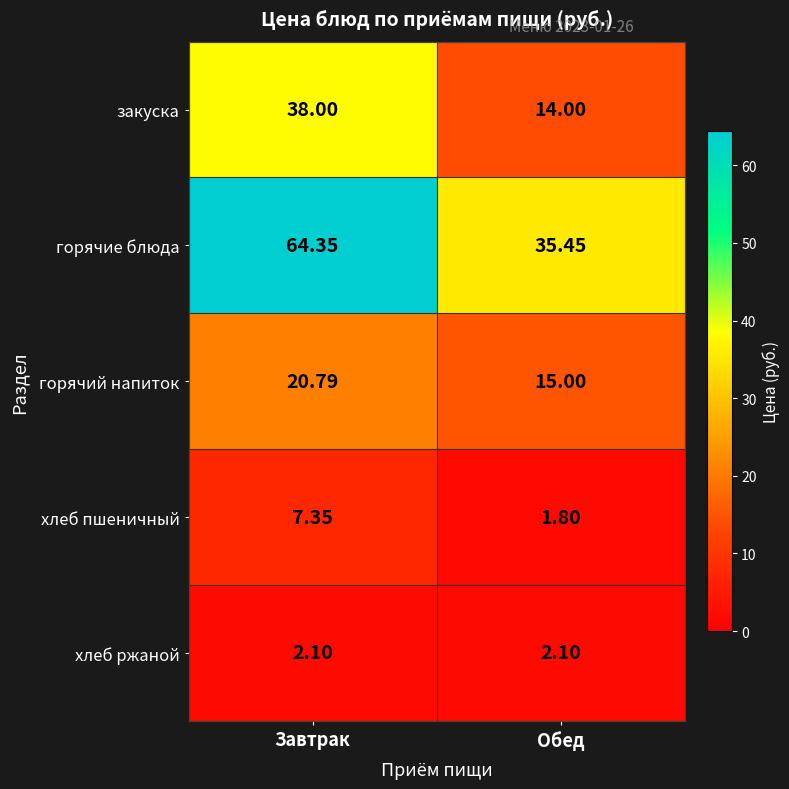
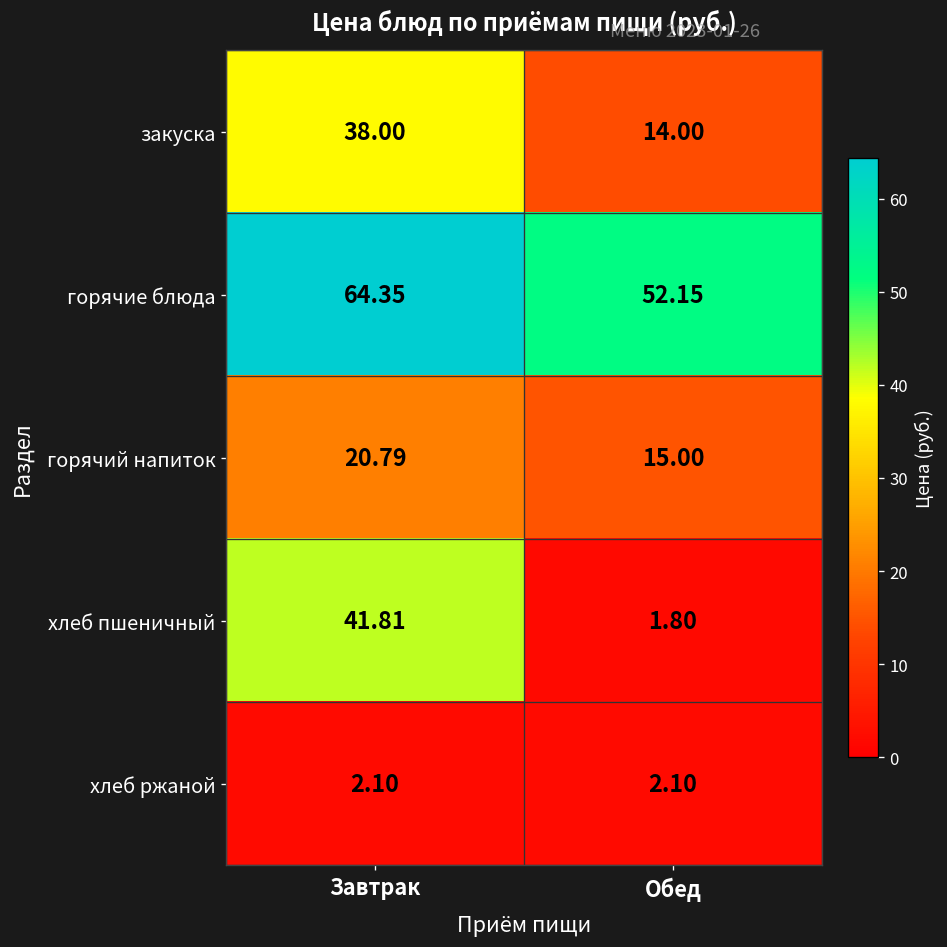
горячие блюда, Обед: 35.45 -> 52.15
хлеб пшеничный, Завтрак: 7.35 -> 41.81
